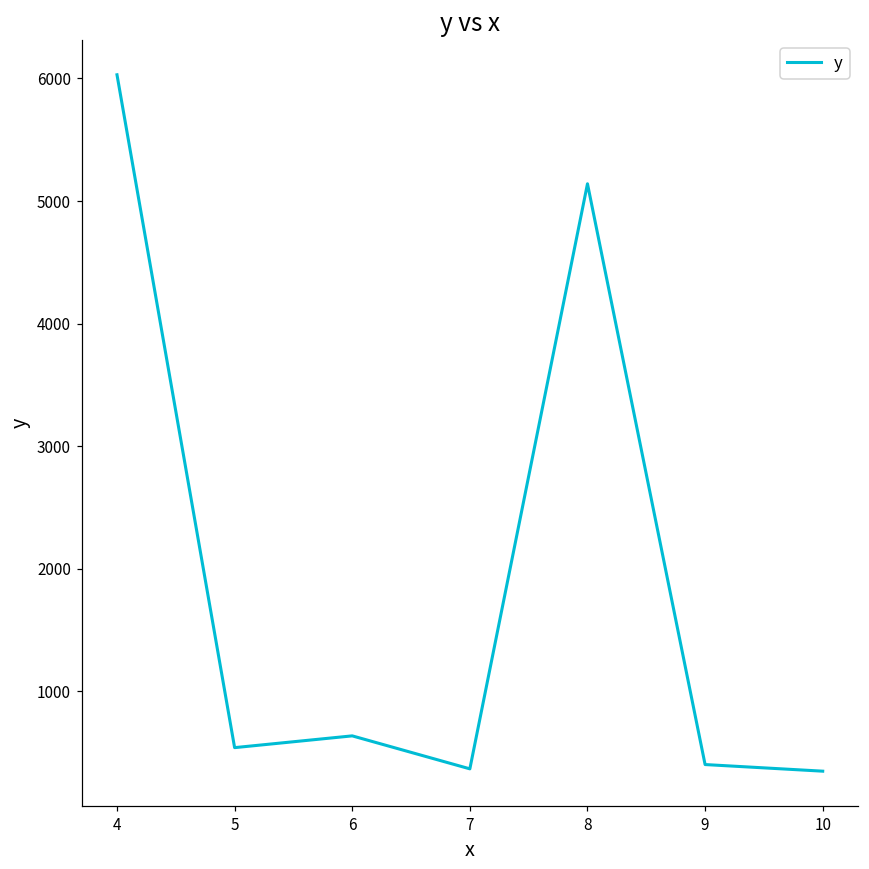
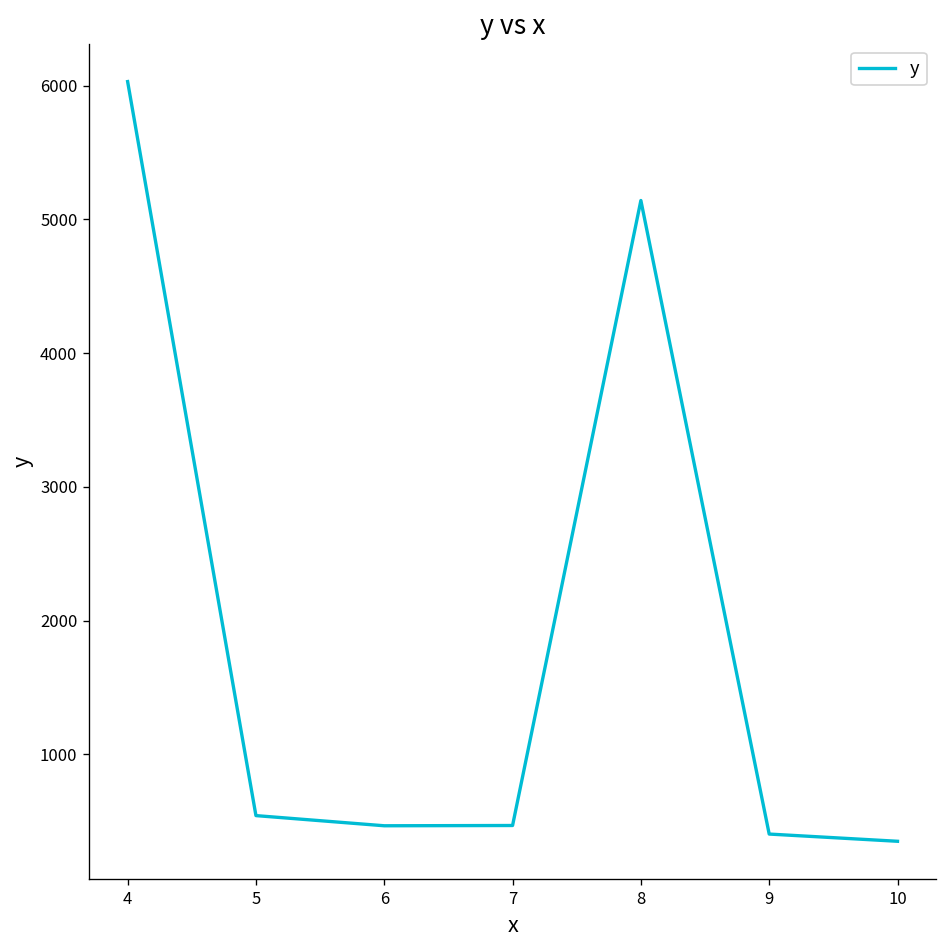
6: 640 -> 470
7: 370 -> 470
